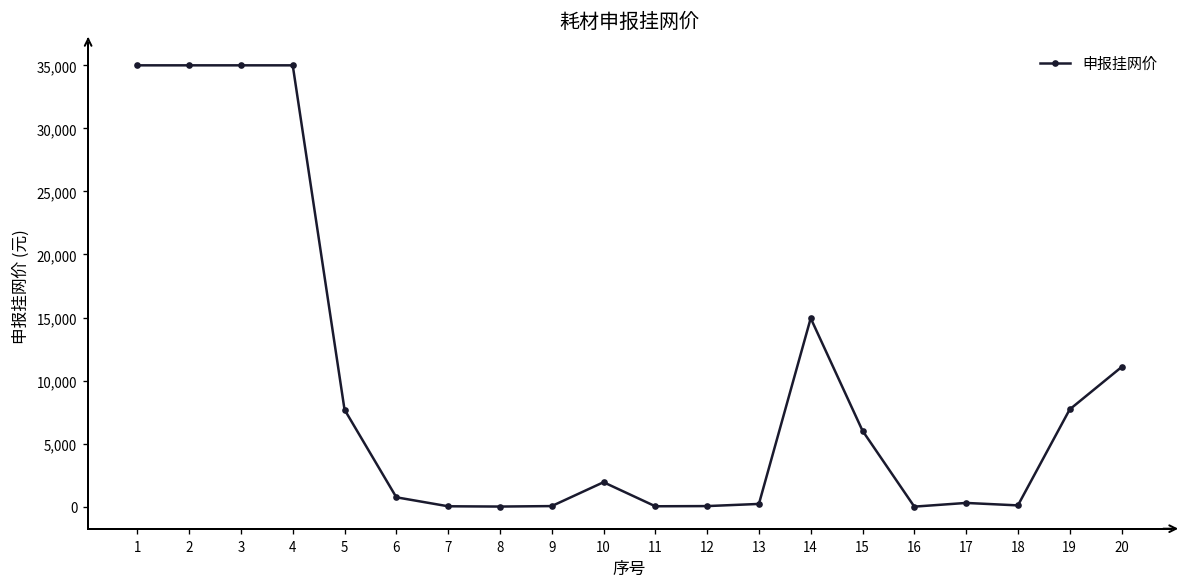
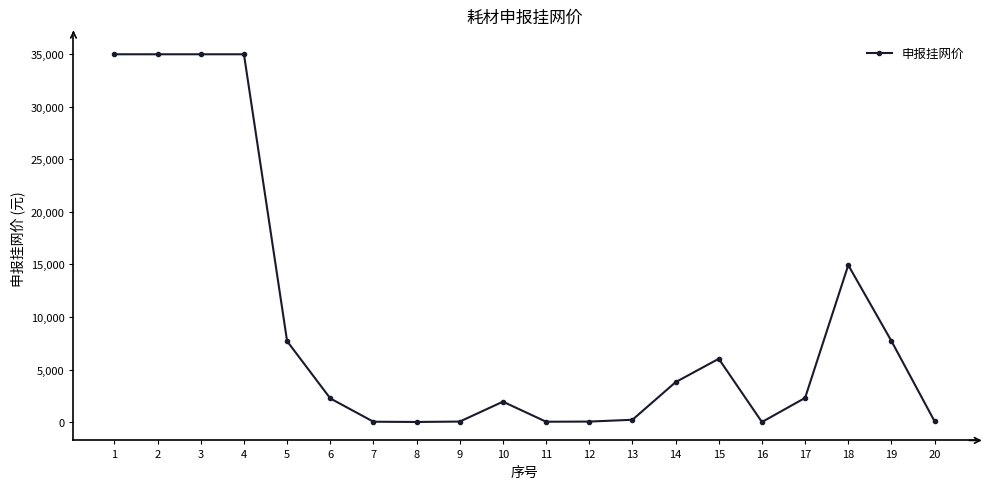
6: 700 -> 2,300
14: 14,900 -> 3,800
17: 300 -> 2,300
18: 100 -> 14,900
20: 11,100 -> 100
